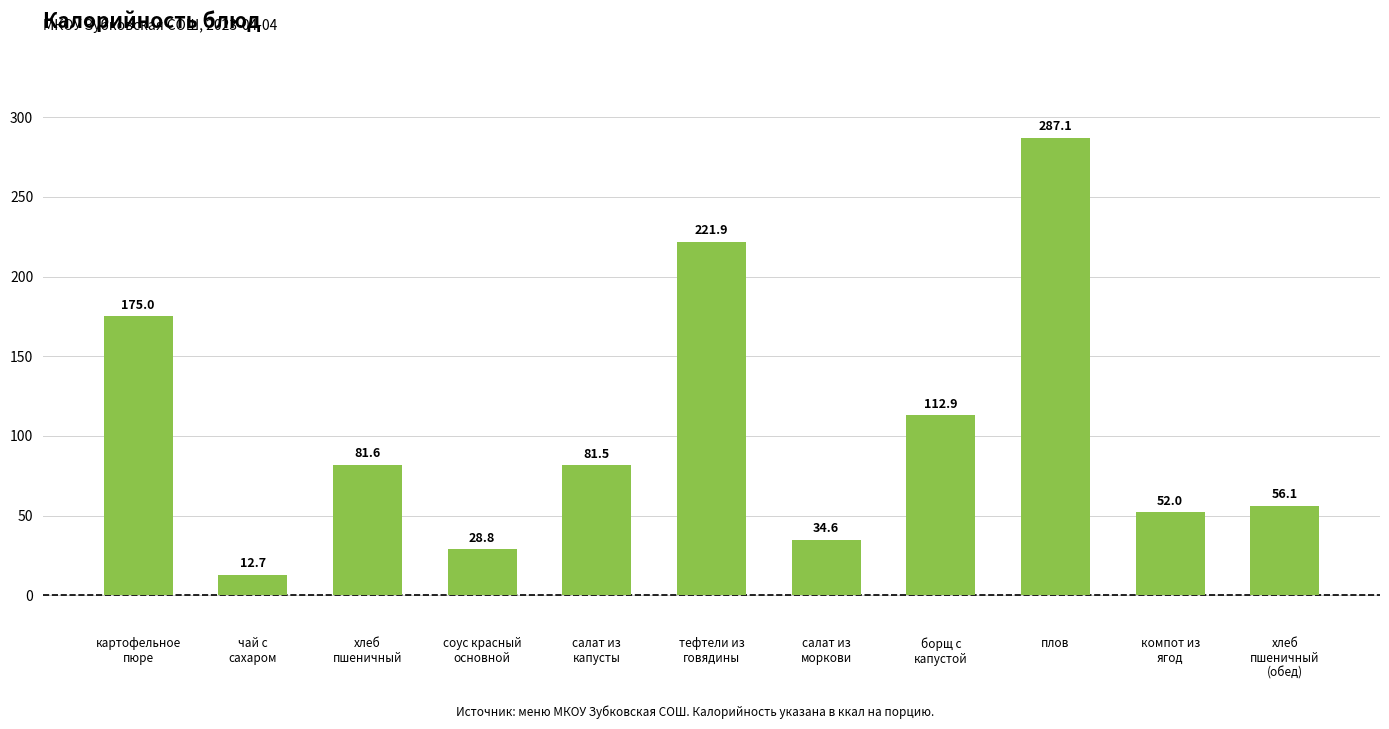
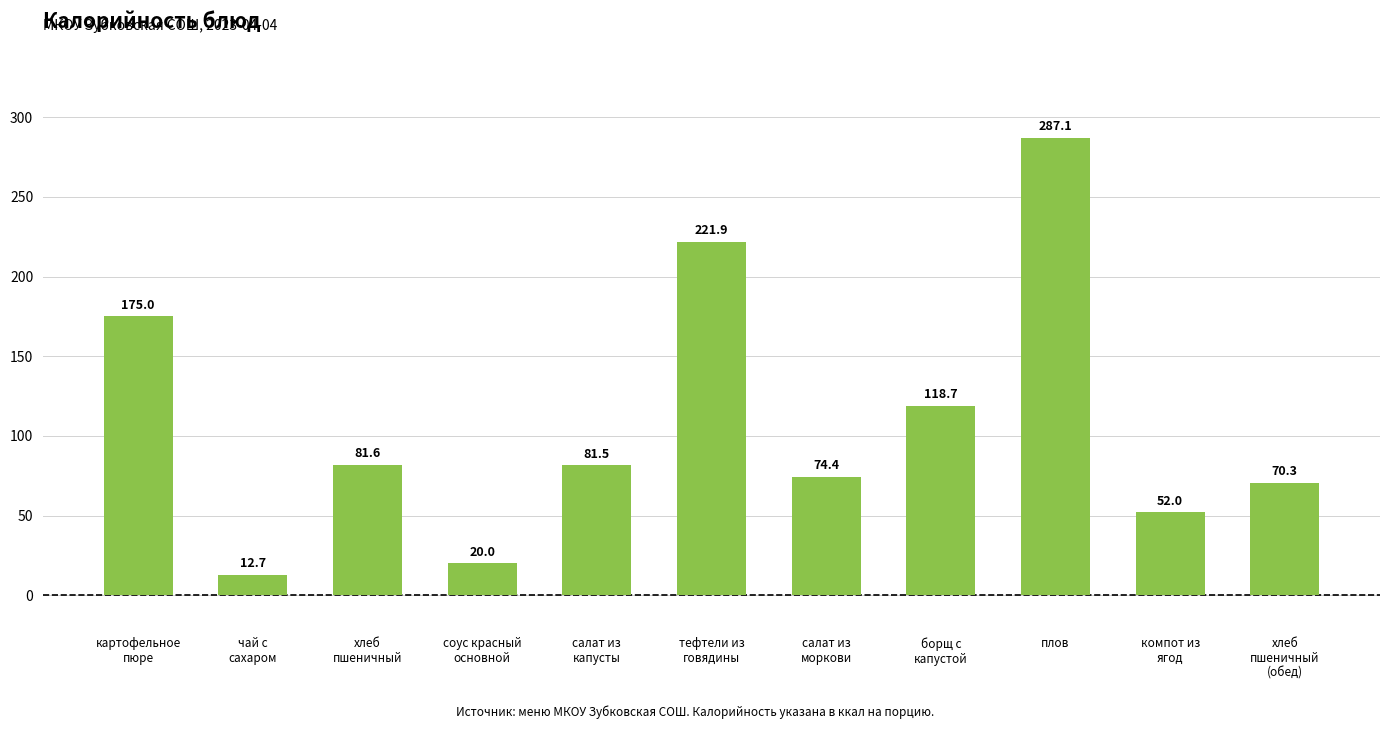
соус красный основной: 28.8 -> 20.0
салат из моркови: 34.6 -> 74.4
борщ с капустой: 112.9 -> 118.7
хлеб пшеничный (обед): 56.1 -> 70.3
